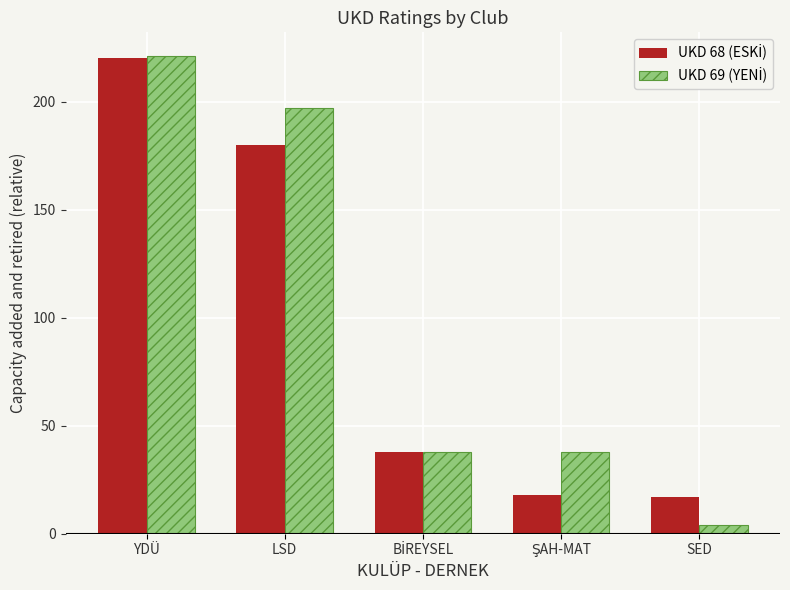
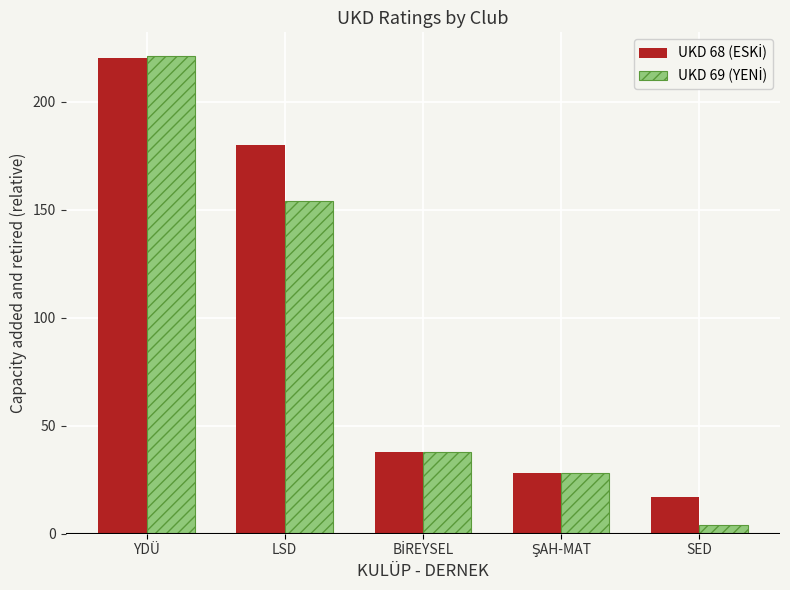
UKD 69 (YENİ), LSD: 197 -> 154
UKD 68 (ESKİ), ŞAH-MAT: 18 -> 28
UKD 69 (YENİ), ŞAH-MAT: 38 -> 28
